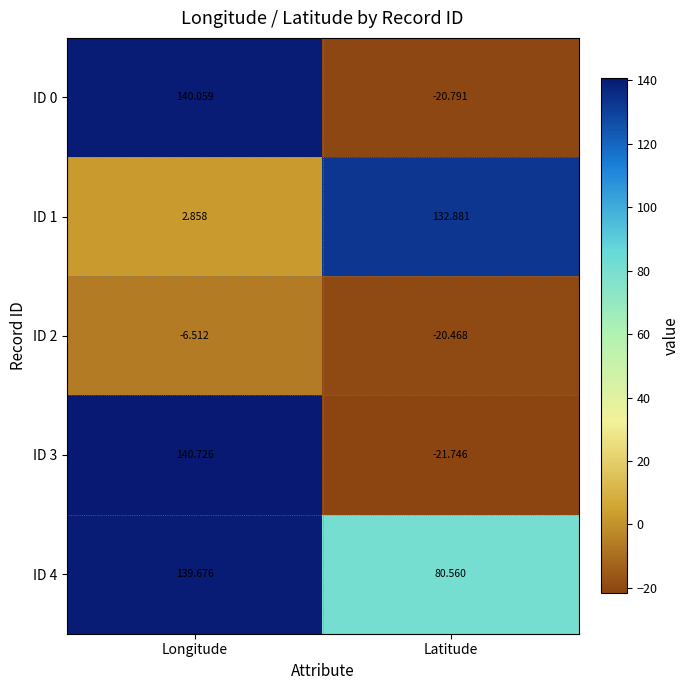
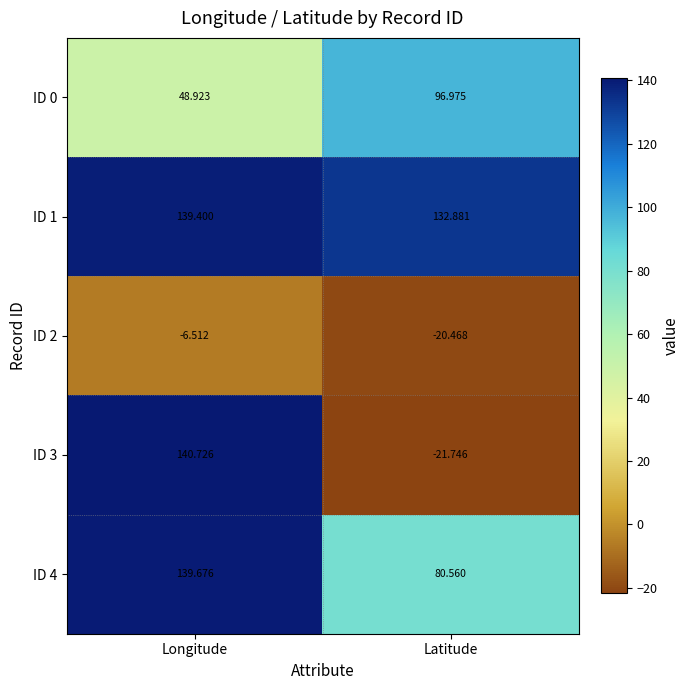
ID 0, Longitude: 140.059 -> 48.923
ID 0, Latitude: -20.791 -> 96.975
ID 1, Longitude: 2.858 -> 139.400
